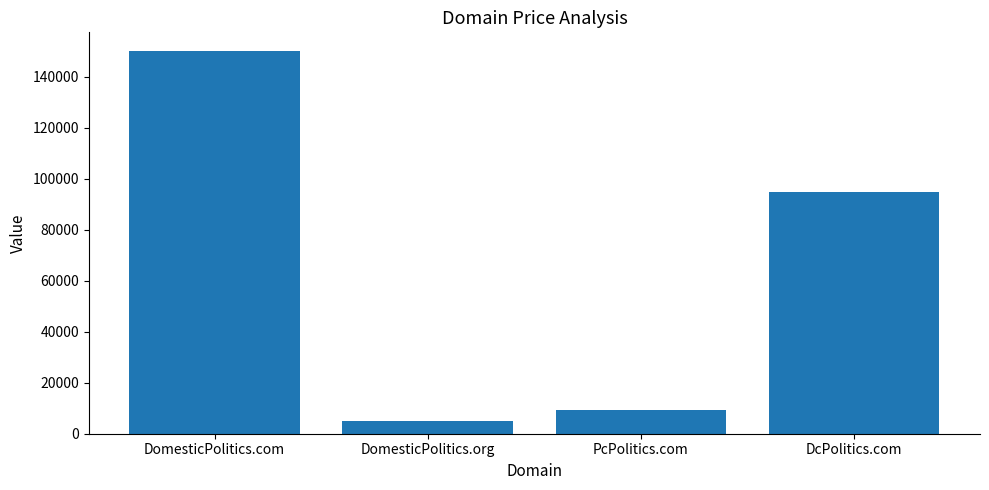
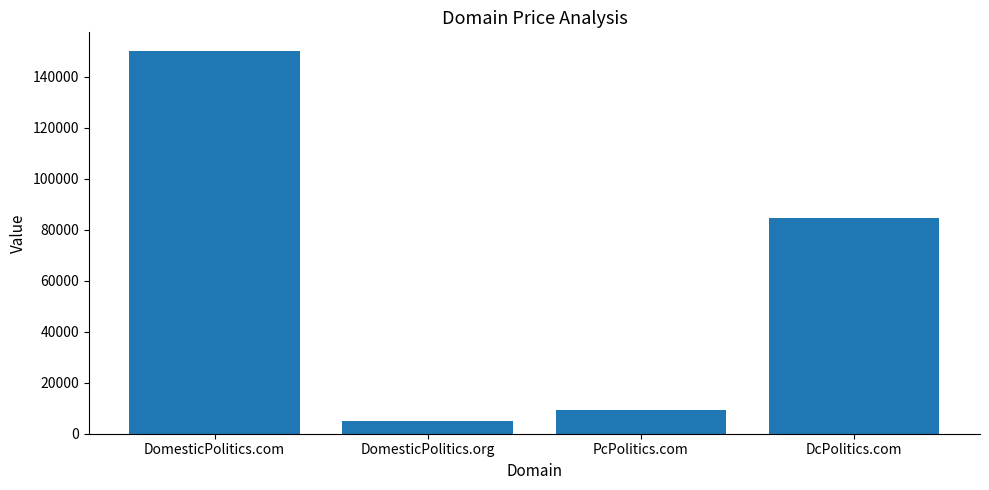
DcPolitics.com: 95000 -> 84000
